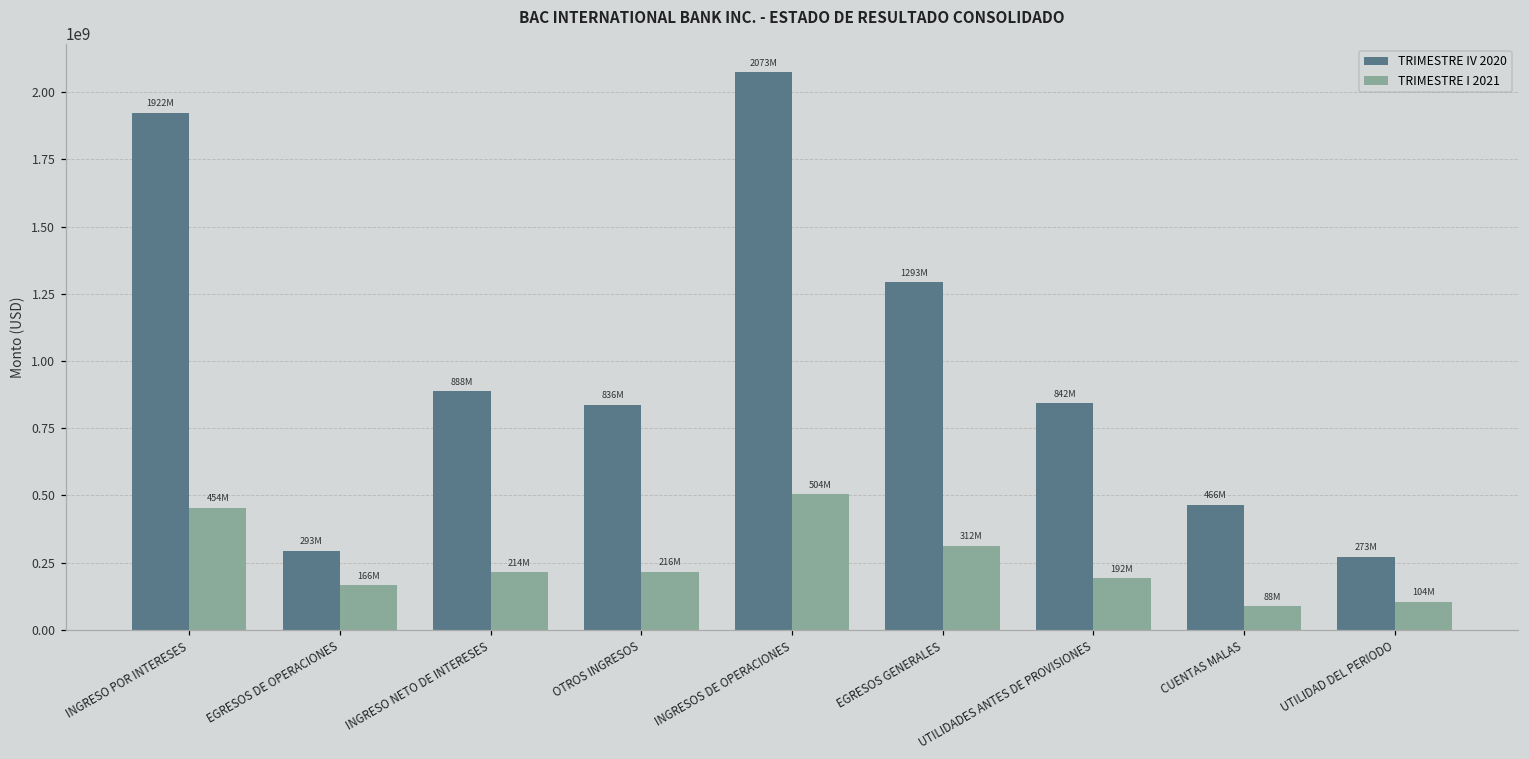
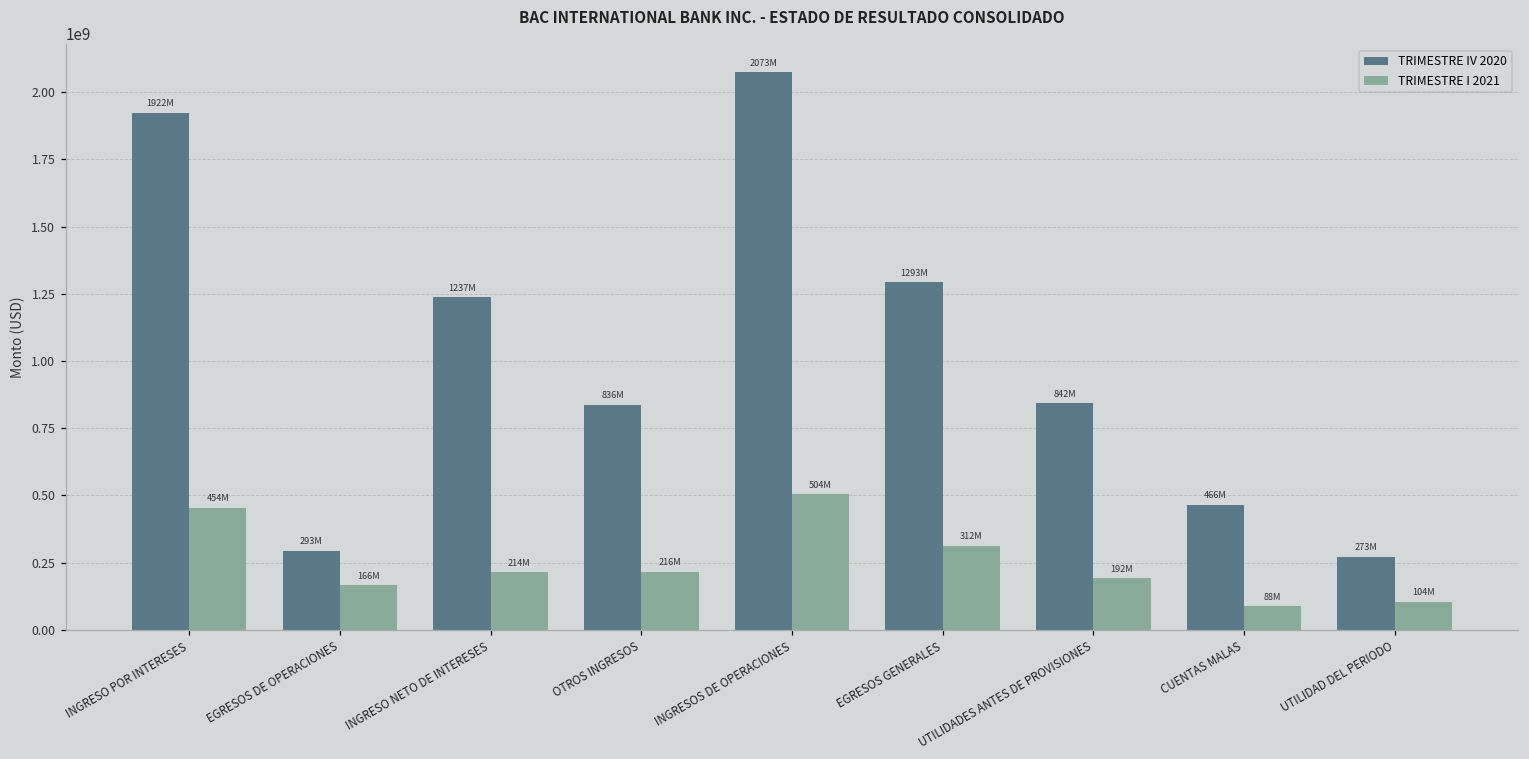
TRIMESTRE IV 2020, INGRESO NETO DE INTERESES: 888M -> 1237M
